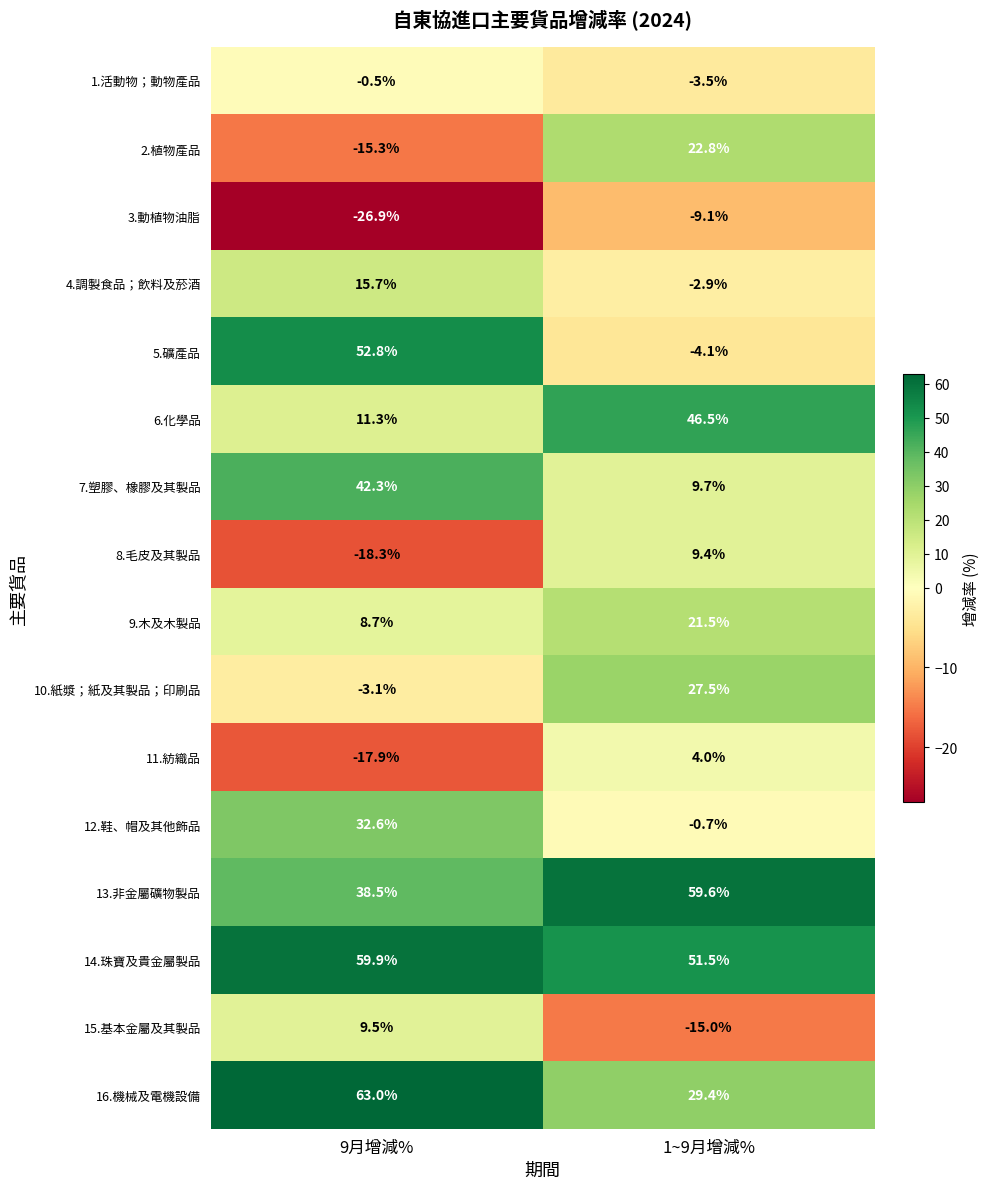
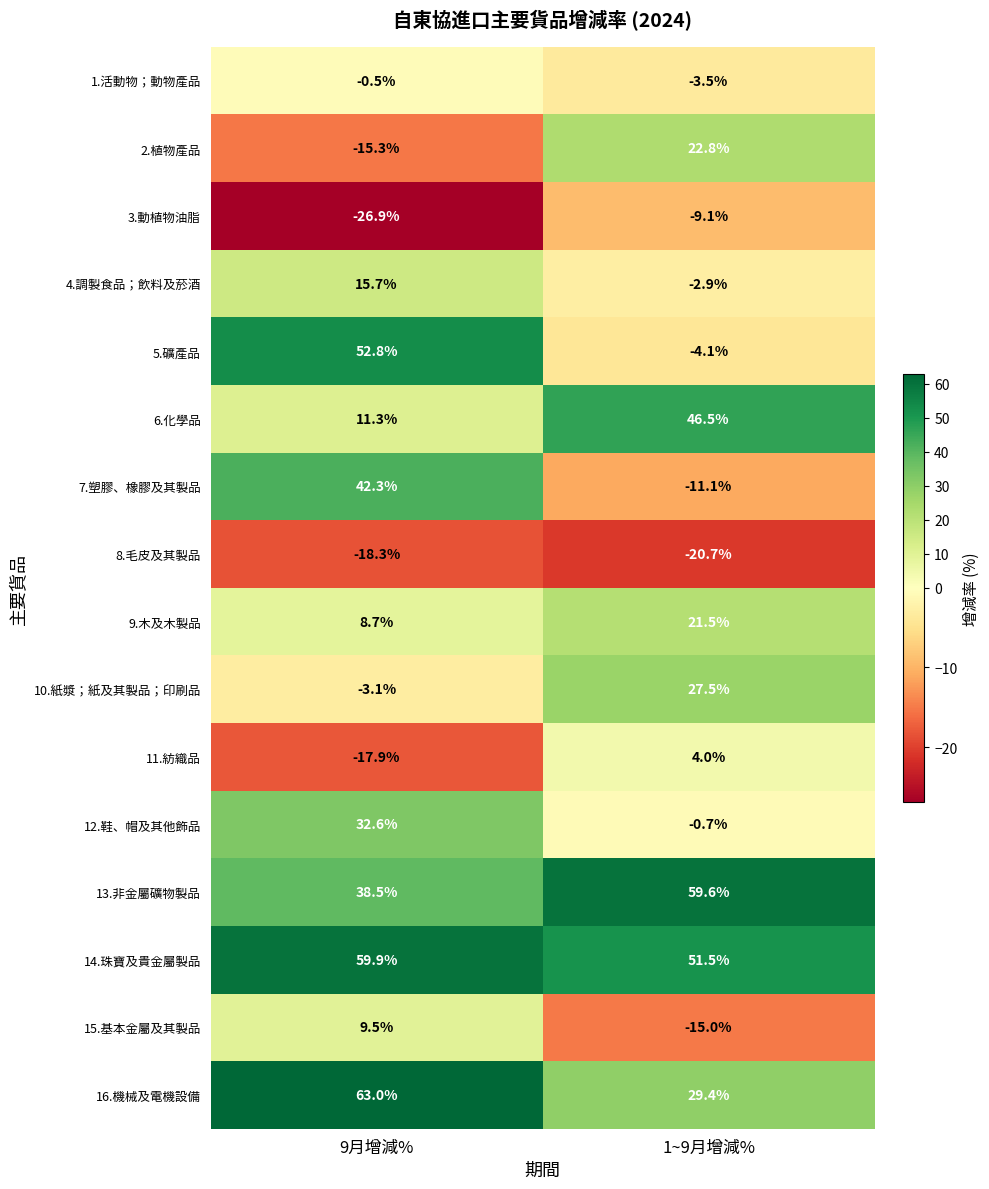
7.塑膠、橡膠及其製品, 1~9月增減%: 9.7% -> -11.1%
8.毛皮及其製品, 1~9月增減%: 9.4% -> -20.7%
